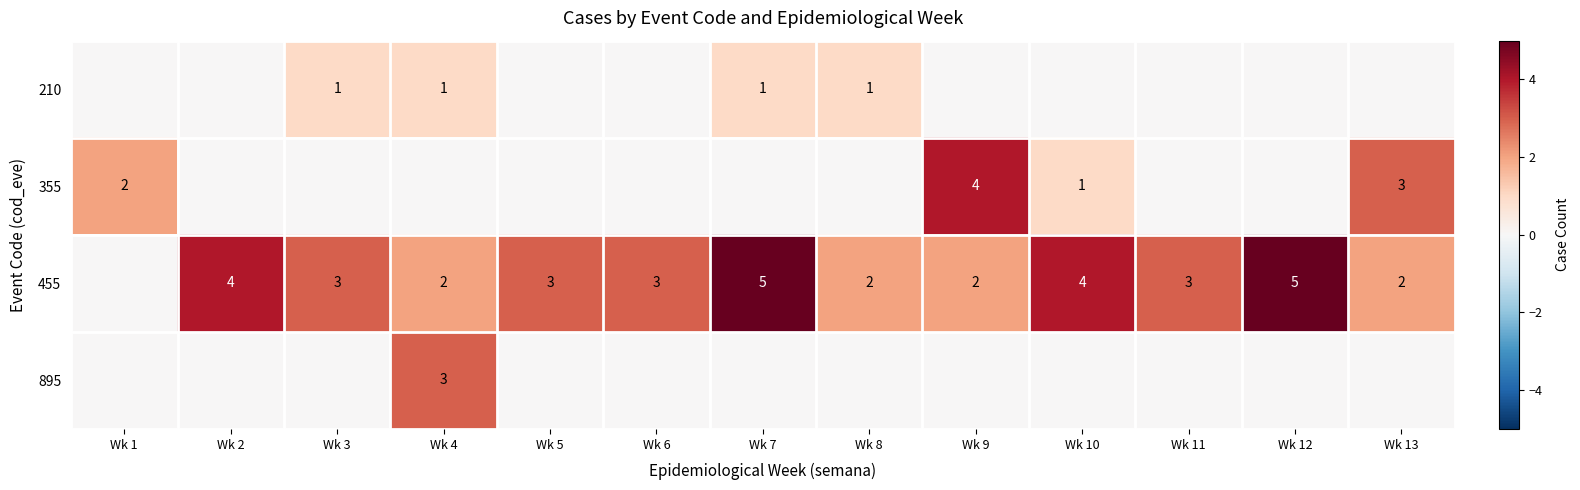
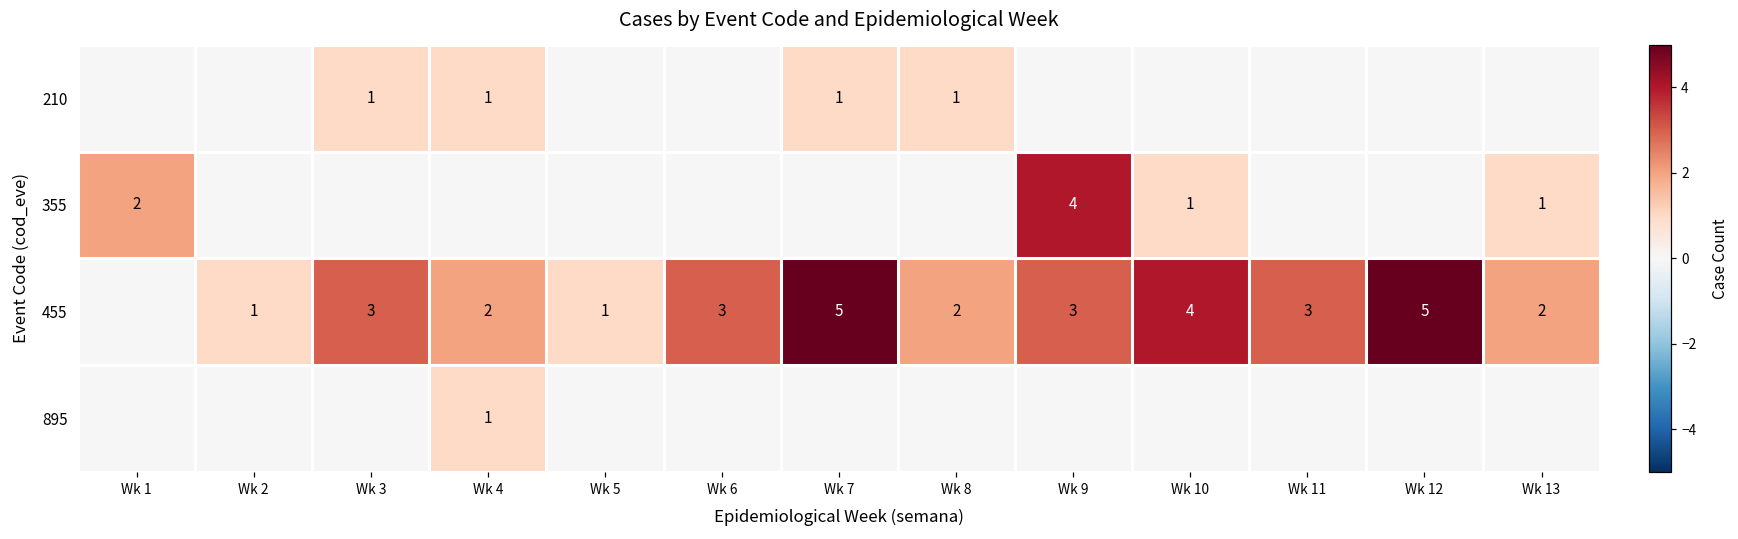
355, Wk 13: 3 -> 1
455, Wk 2: 4 -> 1
455, Wk 5: 3 -> 1
455, Wk 9: 2 -> 3
895, Wk 4: 3 -> 1
